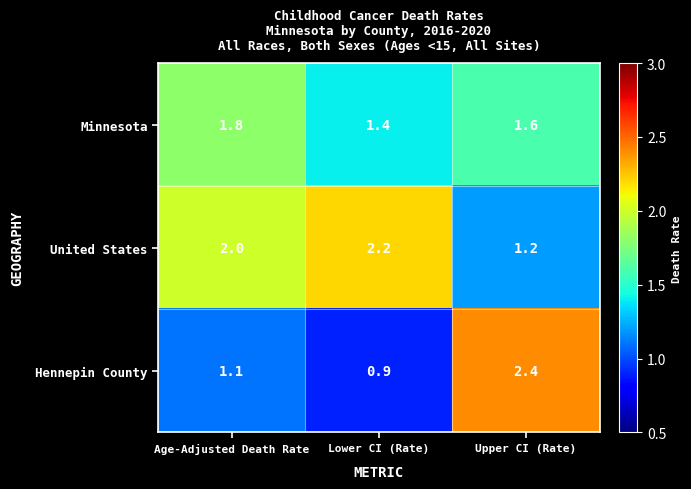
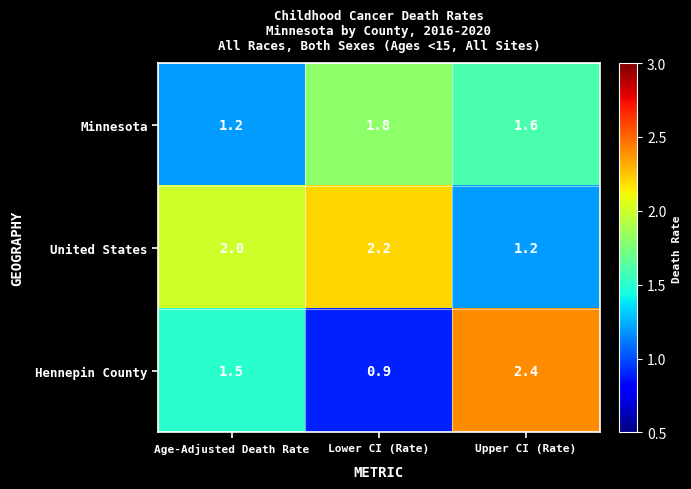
Minnesota, Age-Adjusted Death Rate: 1.8 -> 1.2
Minnesota, Lower CI (Rate): 1.4 -> 1.8
Hennepin County, Age-Adjusted Death Rate: 1.1 -> 1.5
